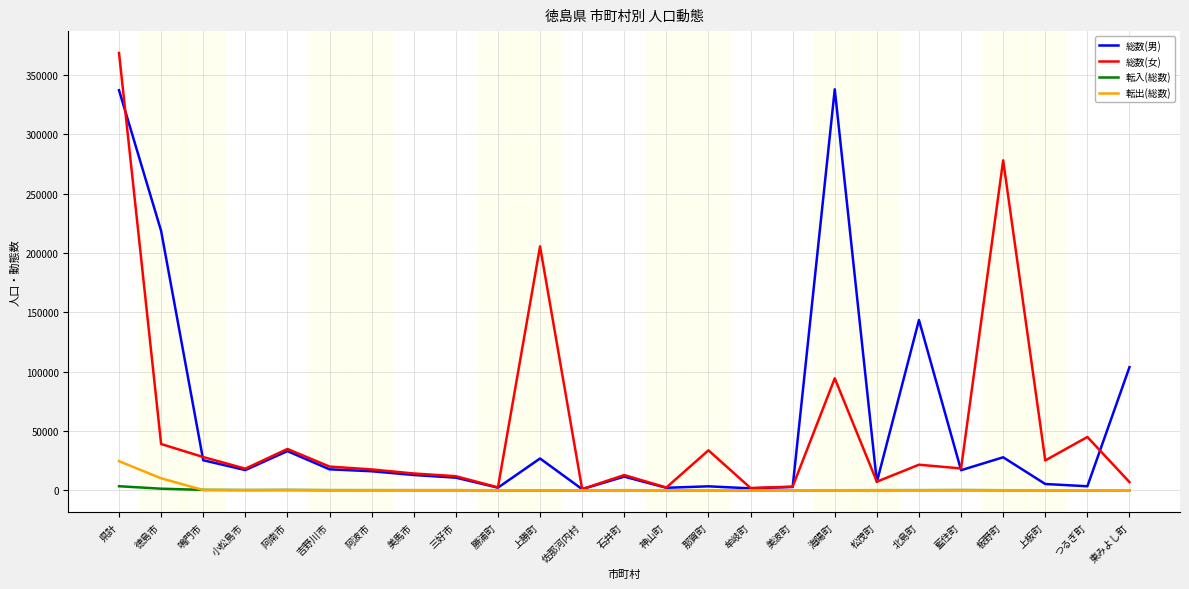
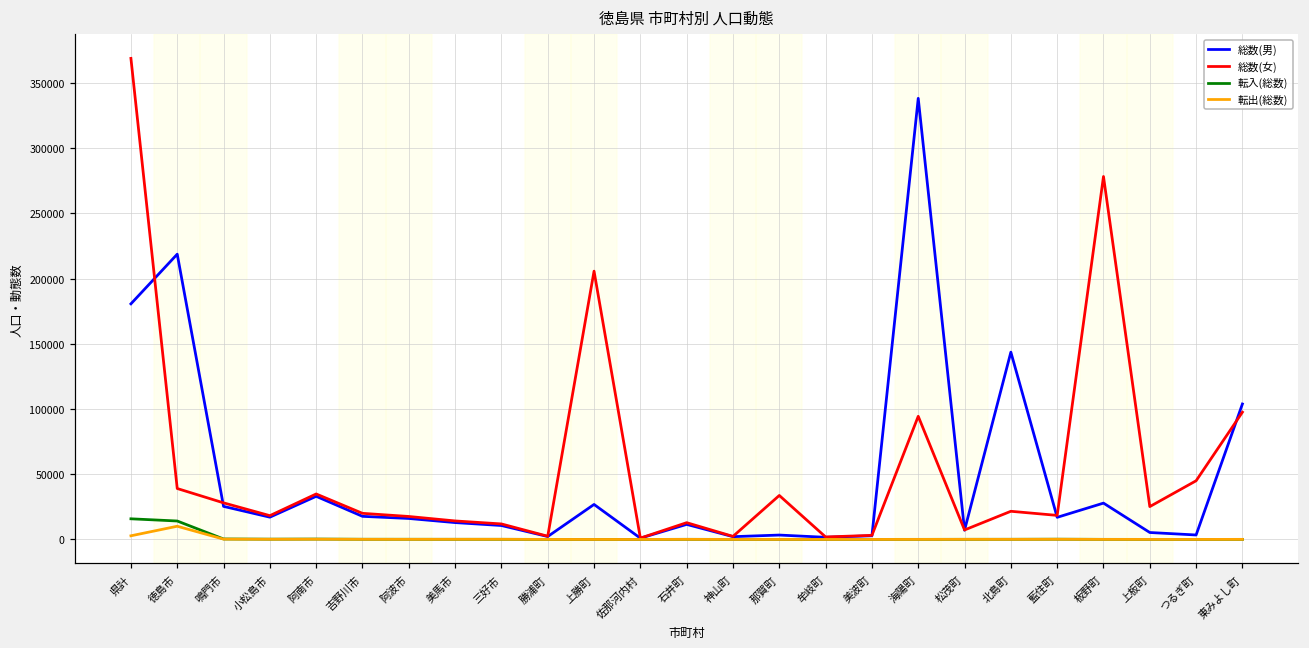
総数(男), 県計: 337000 -> 181000
転入(総数), 県計: 3000 -> 16000
転出(総数), 県計: 25000 -> 3000
転入(総数), 徳島市: 1000 -> 14000
総数(女), 東みよし町: 7000 -> 98000
